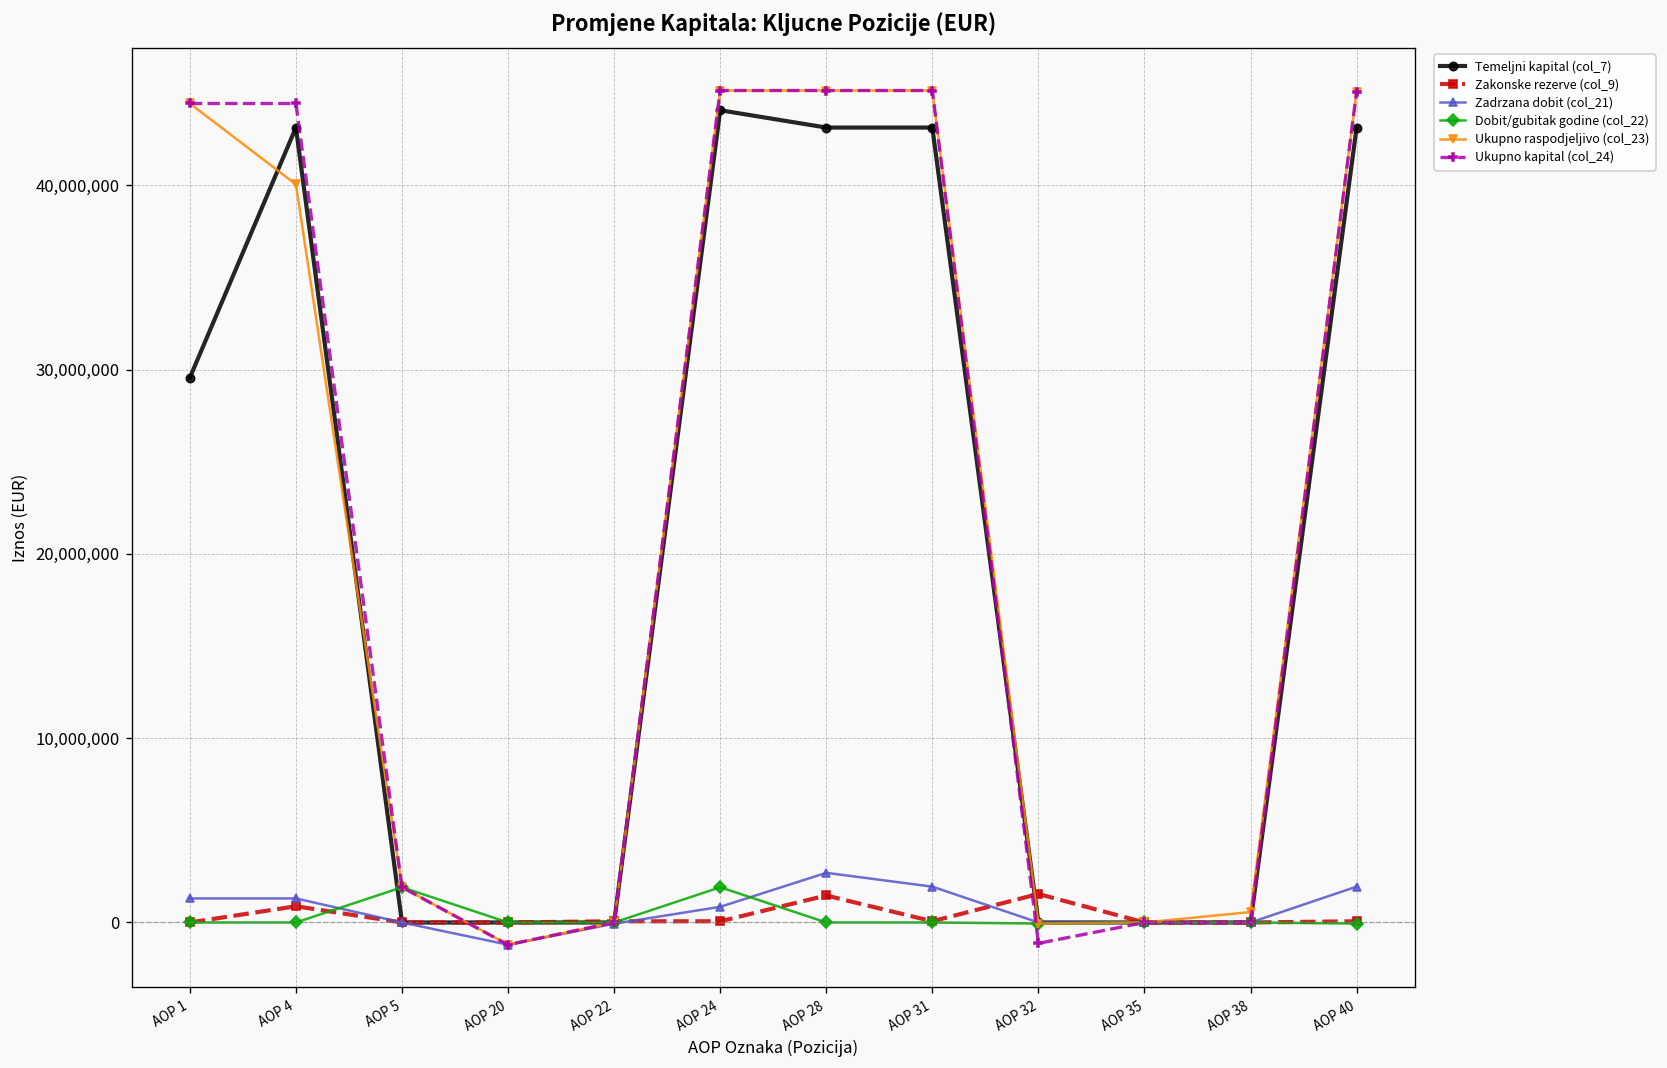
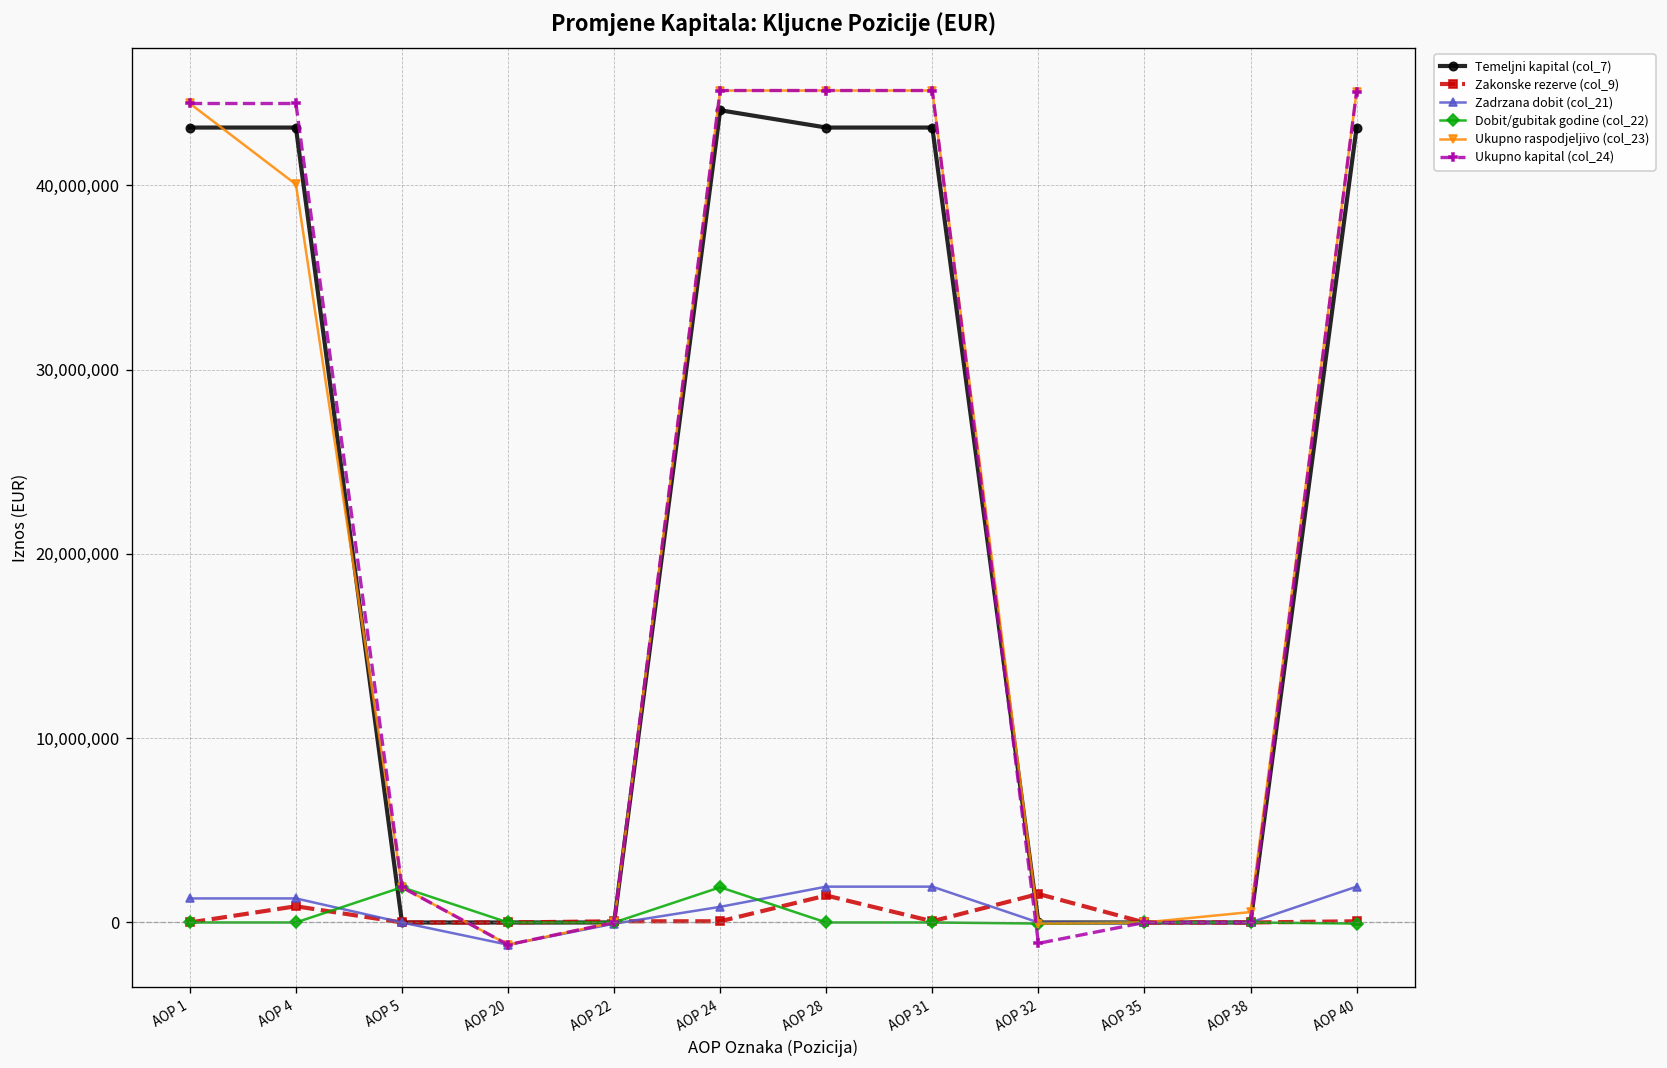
Temeljni kapital (col_7), AOP 1: 29,600,000 -> 43,100,000
Zadrzana dobit (col_21), AOP 28: 2,700,000 -> 1,900,000
